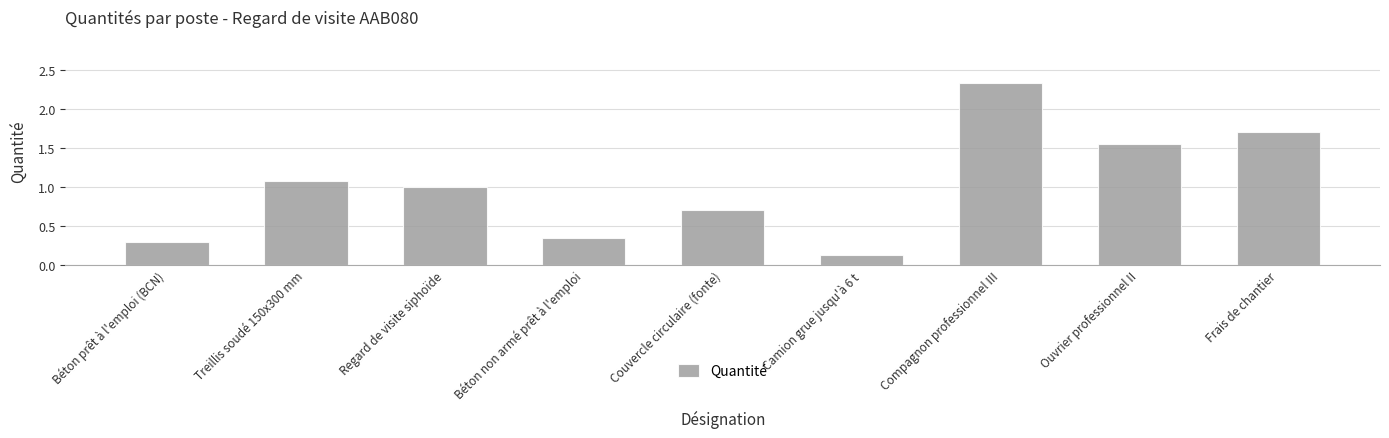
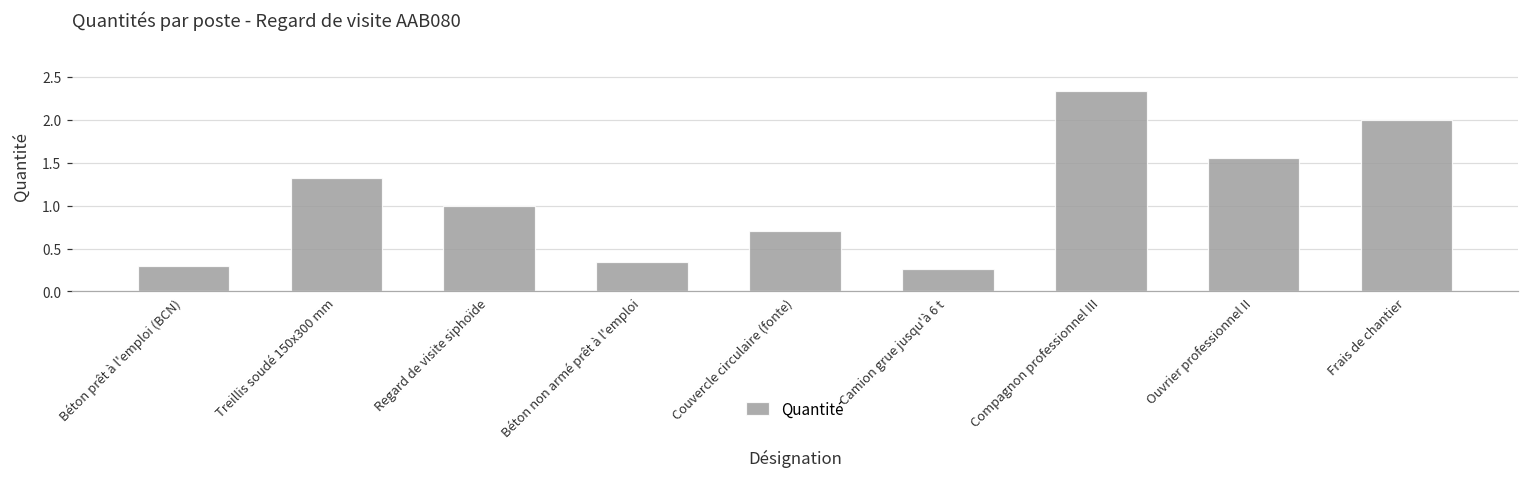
Treillis soudé 150x300 mm: 1.1 -> 1.3
Camion grue jusqu'à 6 t: 0.1 -> 0.3
Frais de chantier: 1.7 -> 2.0
